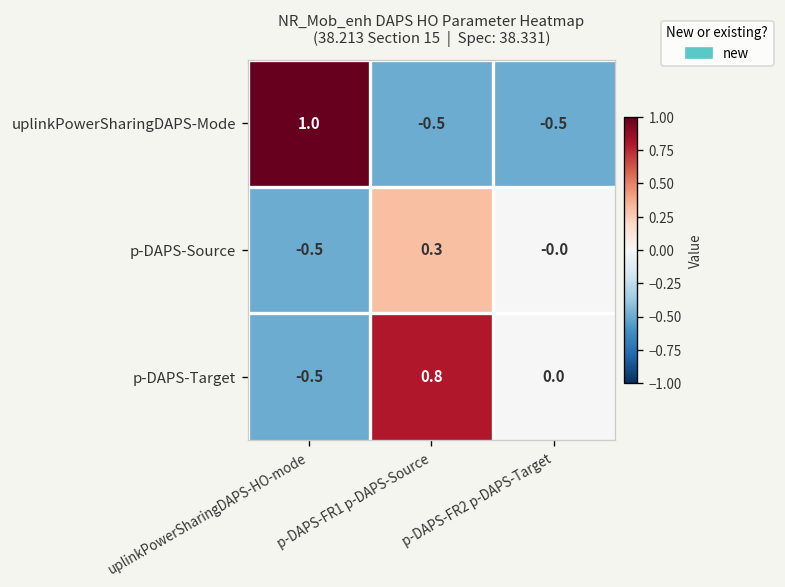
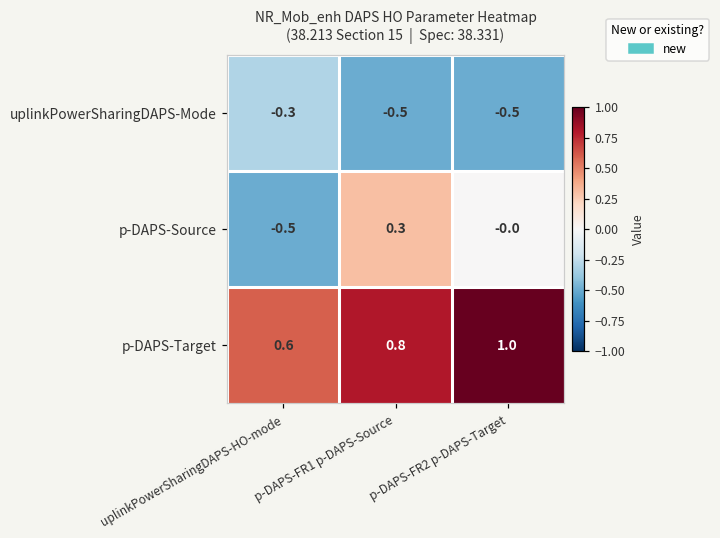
uplinkPowerSharingDAPS-Mode, uplinkPowerSharingDAPS-HO-mode: 1.0 -> -0.3
p-DAPS-Target, uplinkPowerSharingDAPS-HO-mode: -0.5 -> 0.6
p-DAPS-Target, p-DAPS-FR2 p-DAPS-Target: 0.0 -> 1.0
